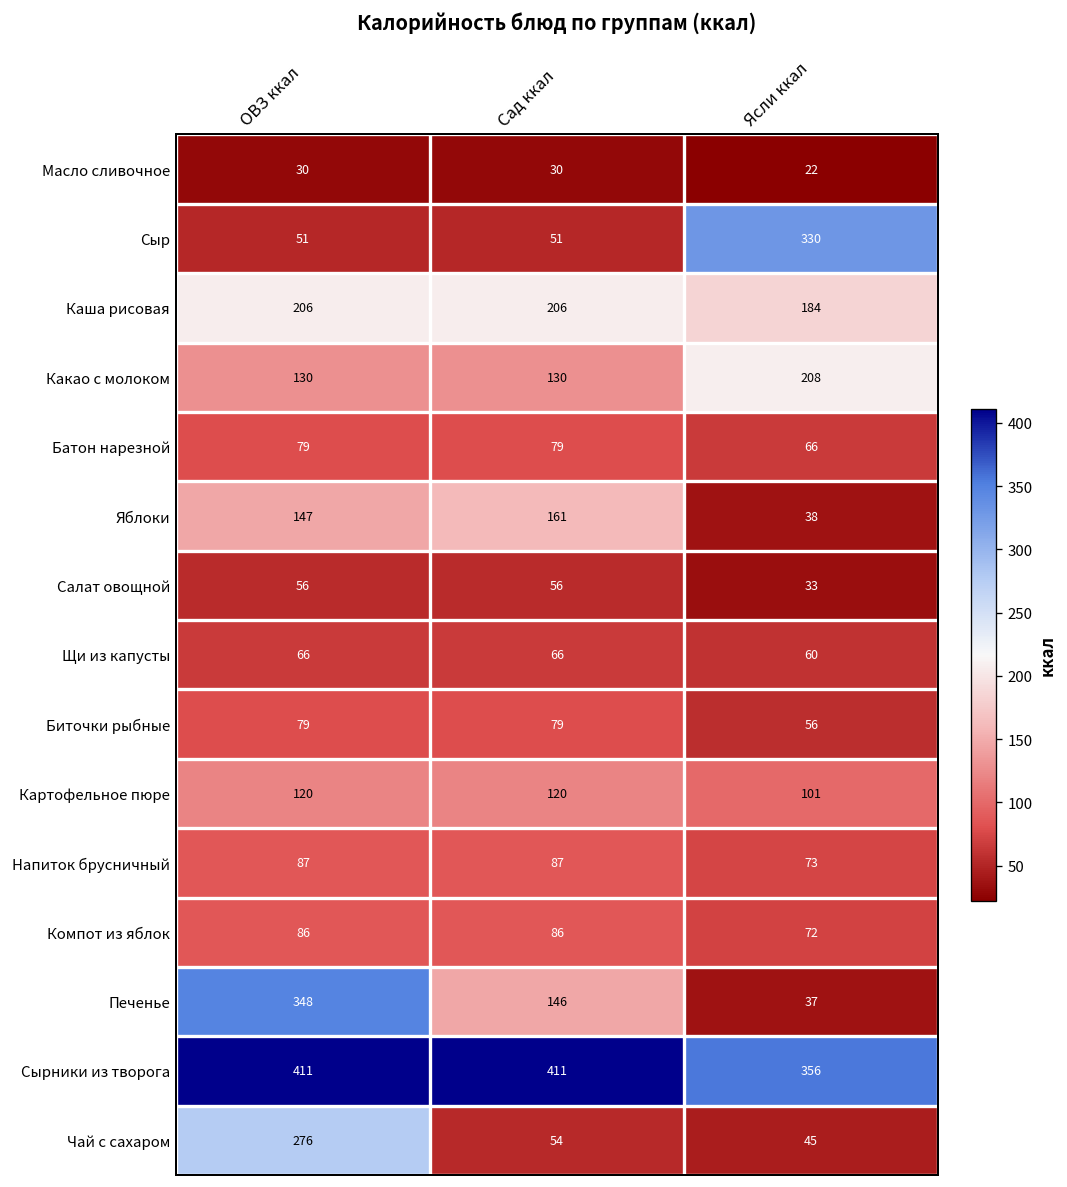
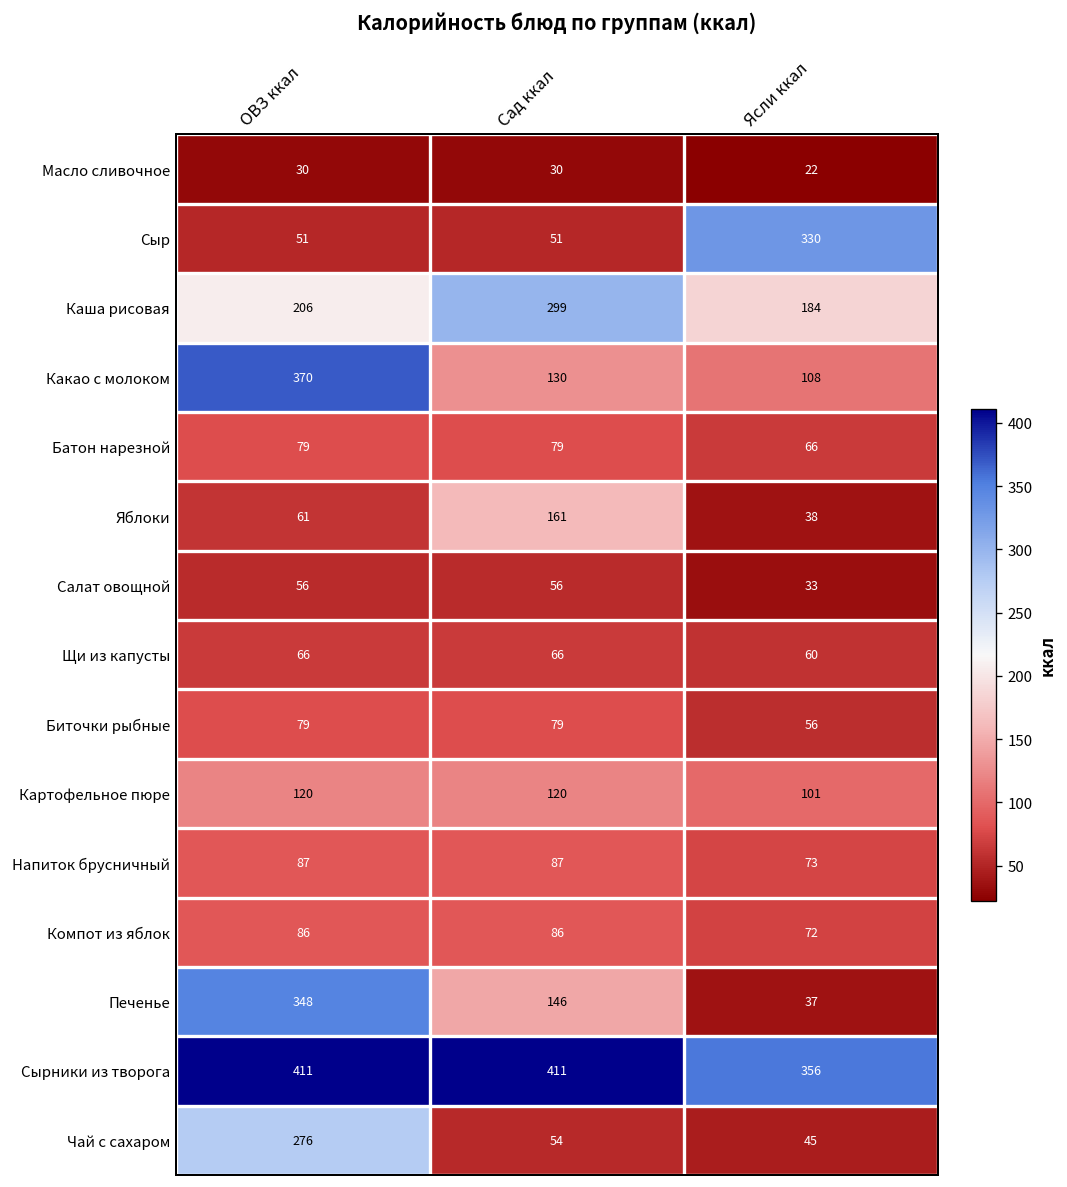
Каша рисовая, Сад ккал: 206 -> 299
Какао с молоком, ОВЗ ккал: 130 -> 370
Какао с молоком, Ясли ккал: 208 -> 108
Яблоки, ОВЗ ккал: 147 -> 61
